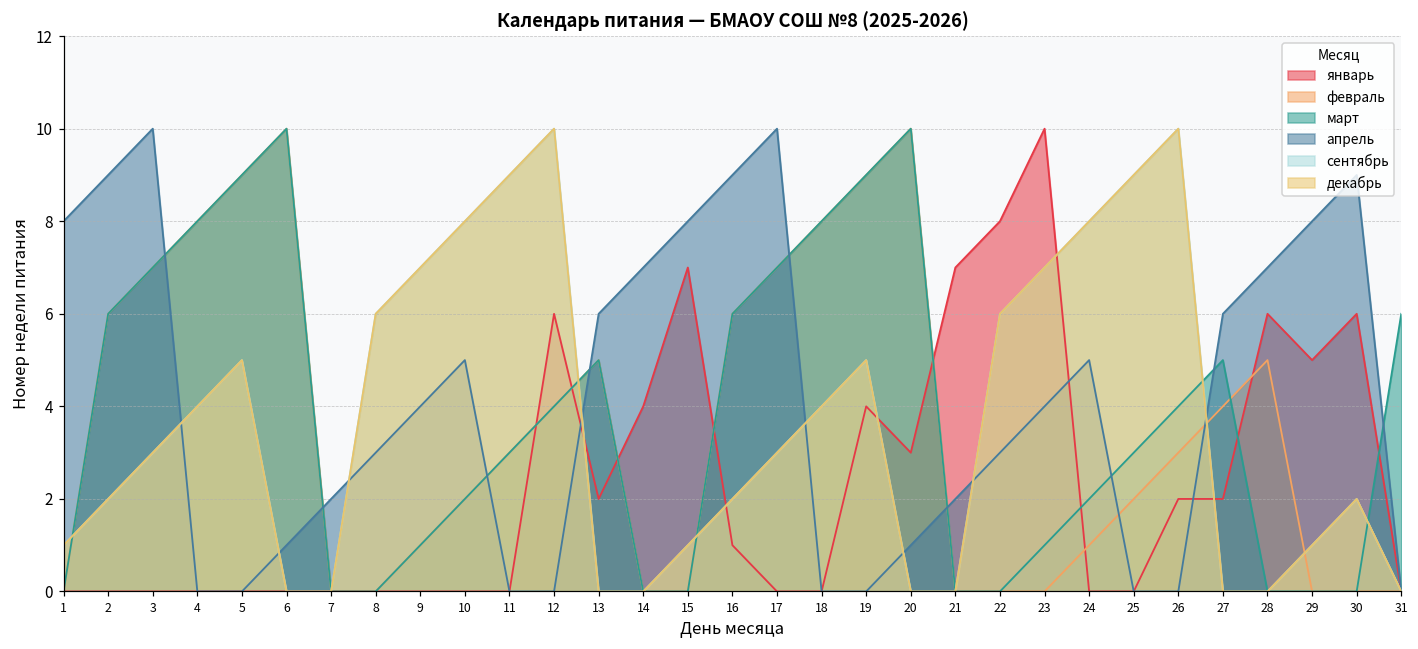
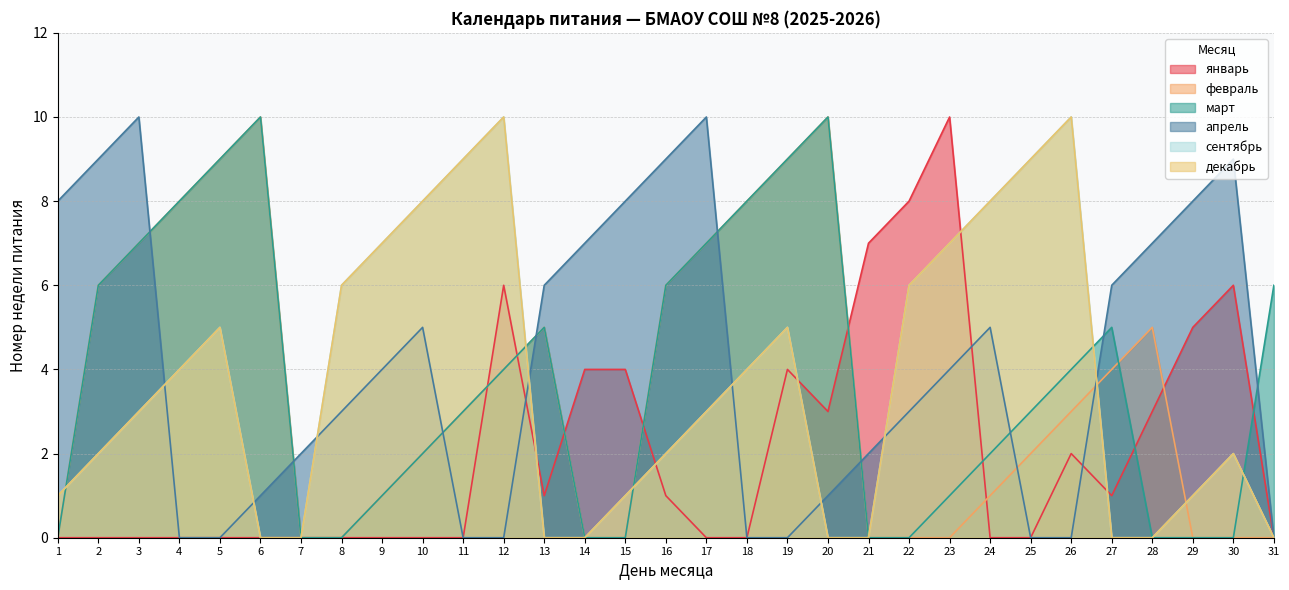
январь, 13: 2 -> 1
январь, 15: 7 -> 4
январь, 27: 2 -> 1
январь, 28: 6 -> 3
